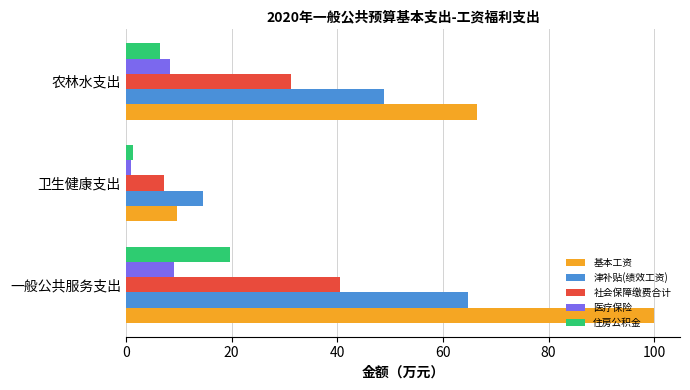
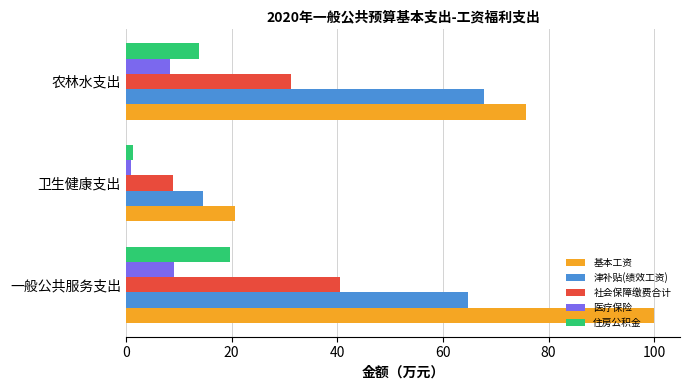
住房公积金, 农林水支出: 7 -> 14
津补贴(绩效工资), 农林水支出: 49 -> 68
基本工资, 农林水支出: 66 -> 76
社会保障缴费合计, 卫生健康支出: 7 -> 9
基本工资, 卫生健康支出: 10 -> 21
